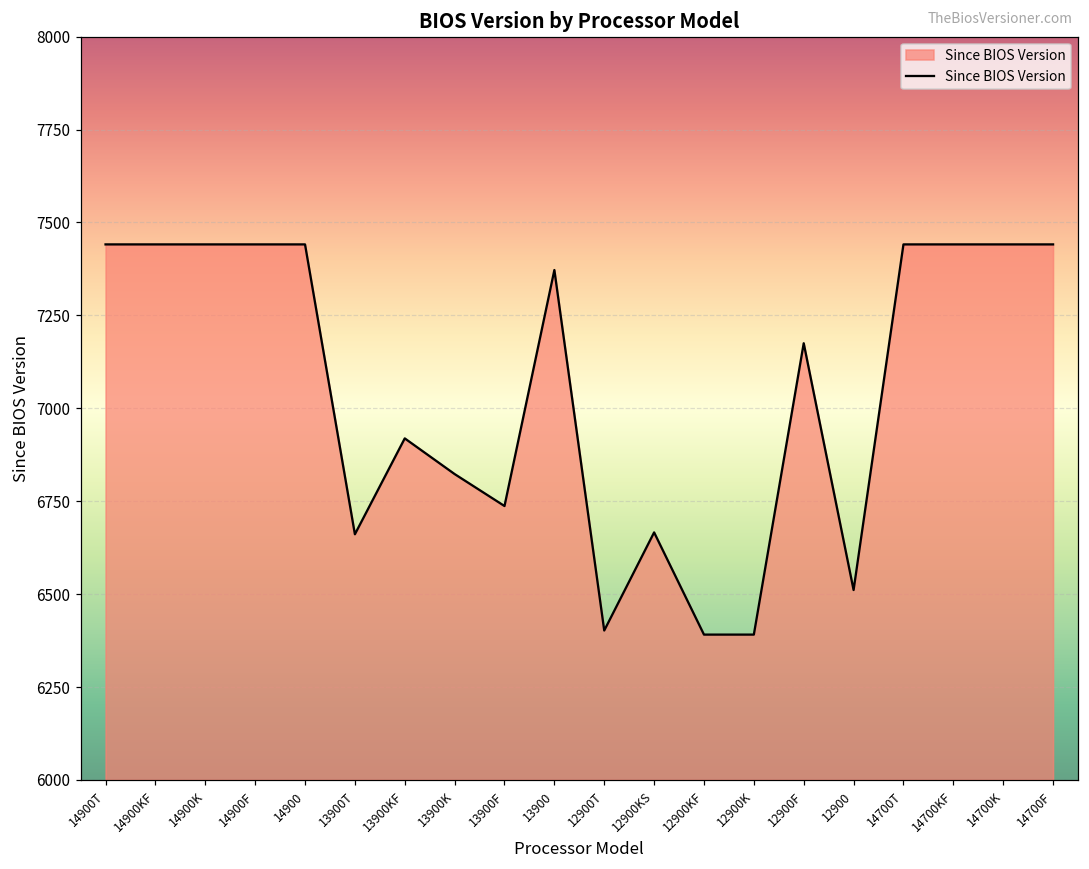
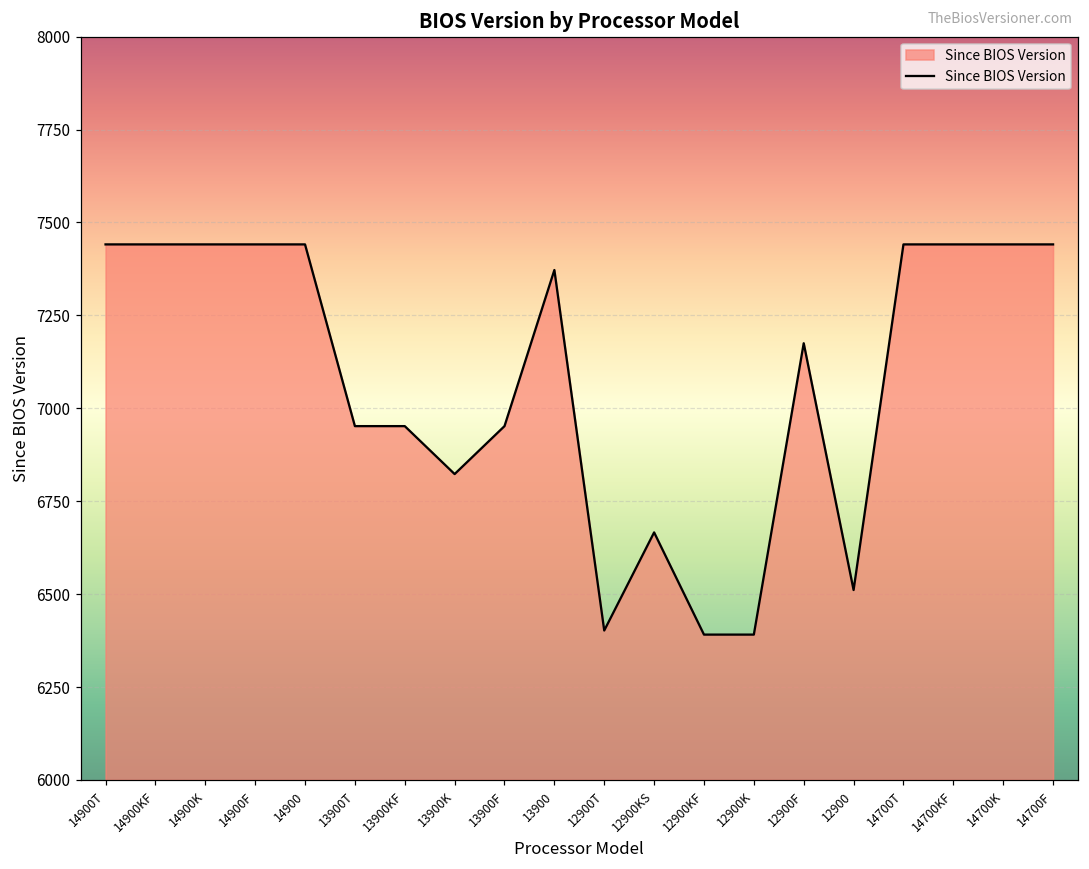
13900T: 6660 -> 6950
13900KF: 6920 -> 6950
13900F: 6740 -> 6950
